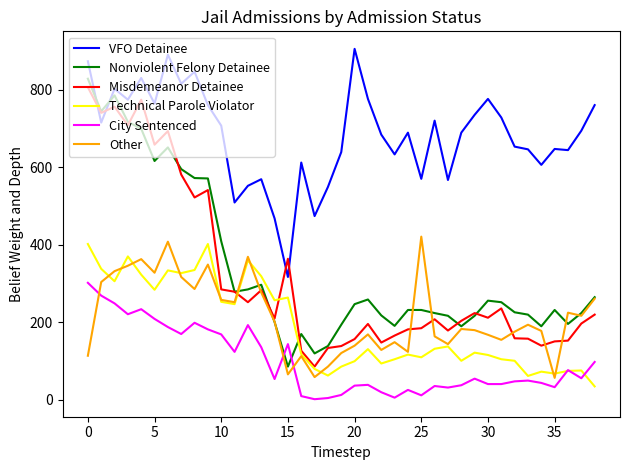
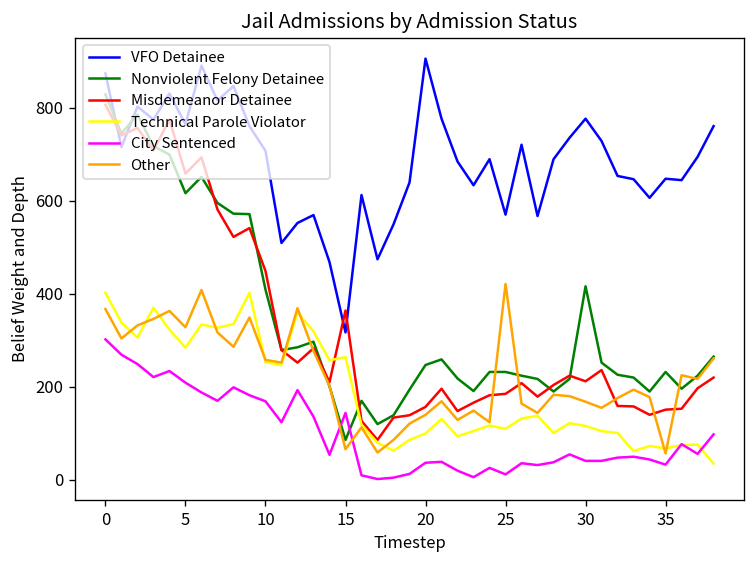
Other, 0: 110 -> 370
Misdemeanor Detainee, 10: 290 -> 450
Nonviolent Felony Detainee, 30: 260 -> 420
